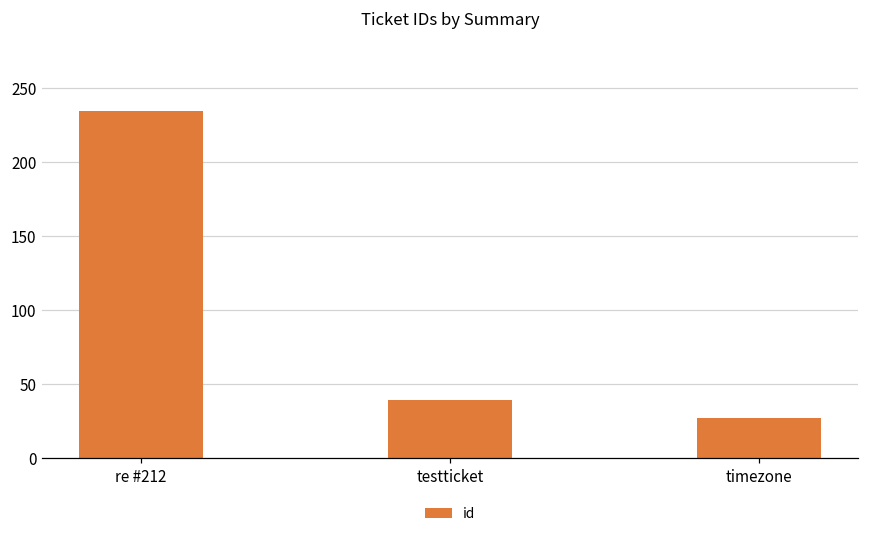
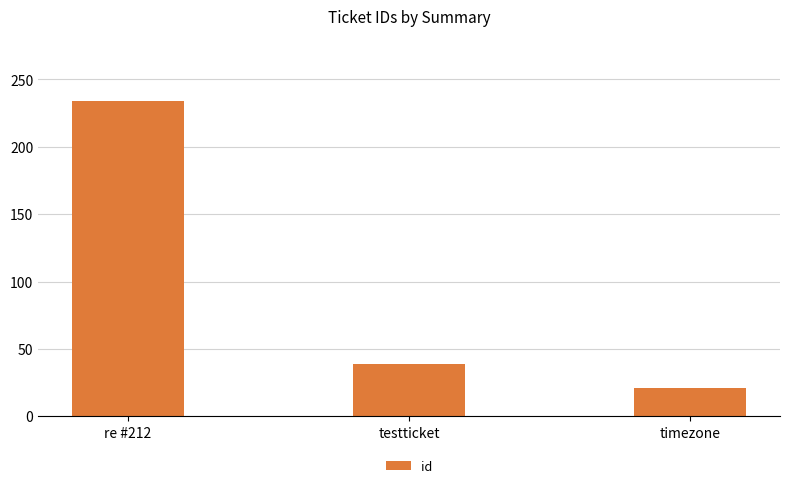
timezone: 27 -> 21
